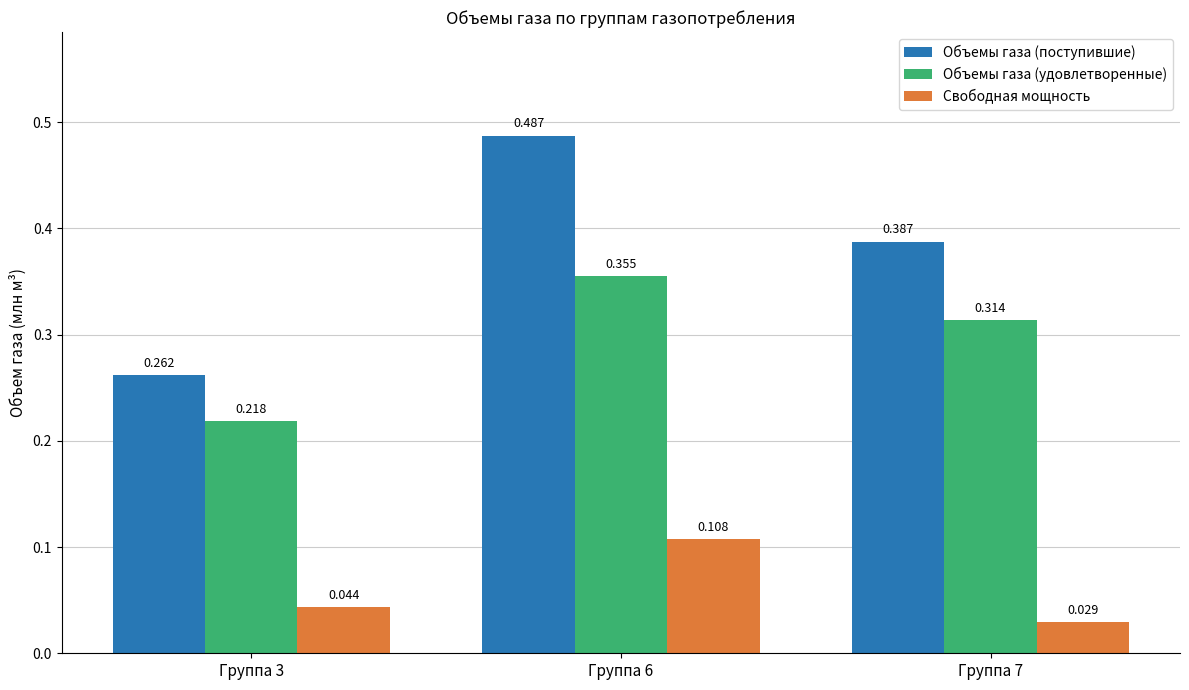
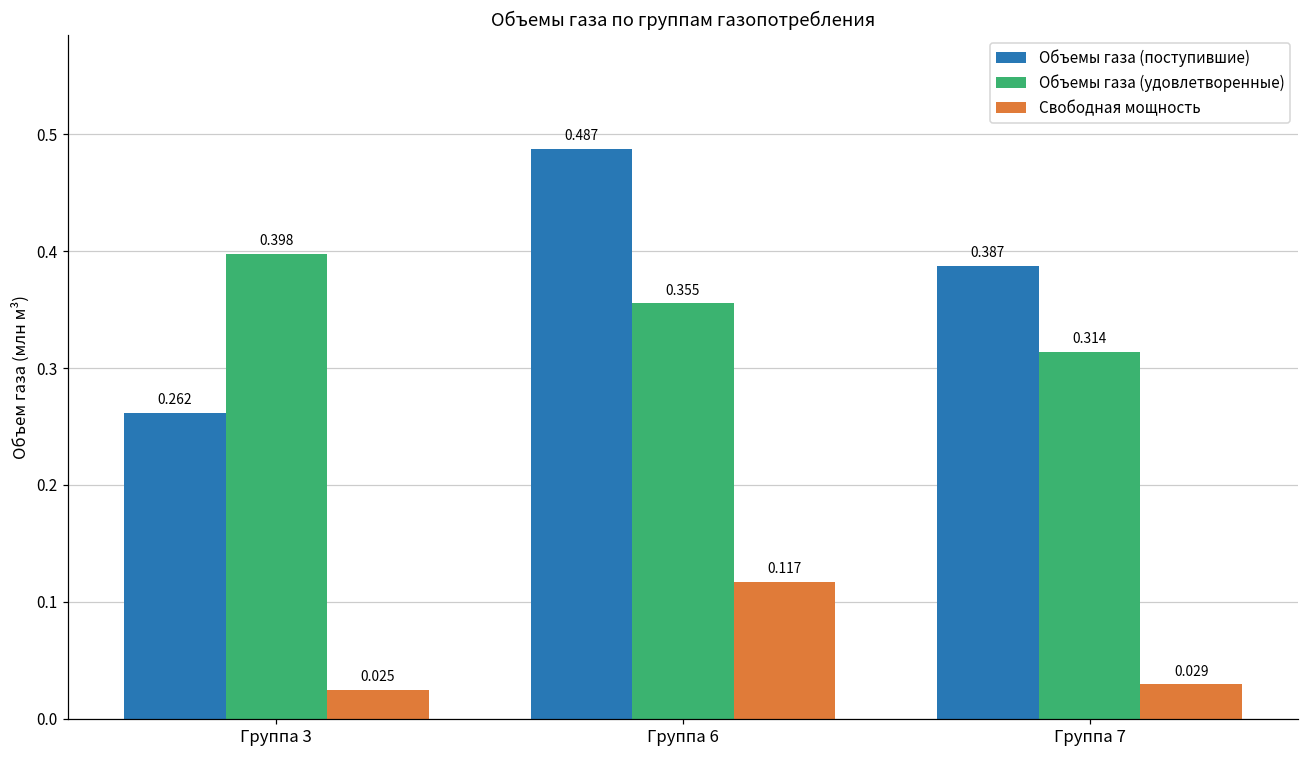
Объемы газа (удовлетворенные), Группа 3: 0.218 -> 0.398
Свободная мощность, Группа 3: 0.044 -> 0.025
Свободная мощность, Группа 6: 0.108 -> 0.117
